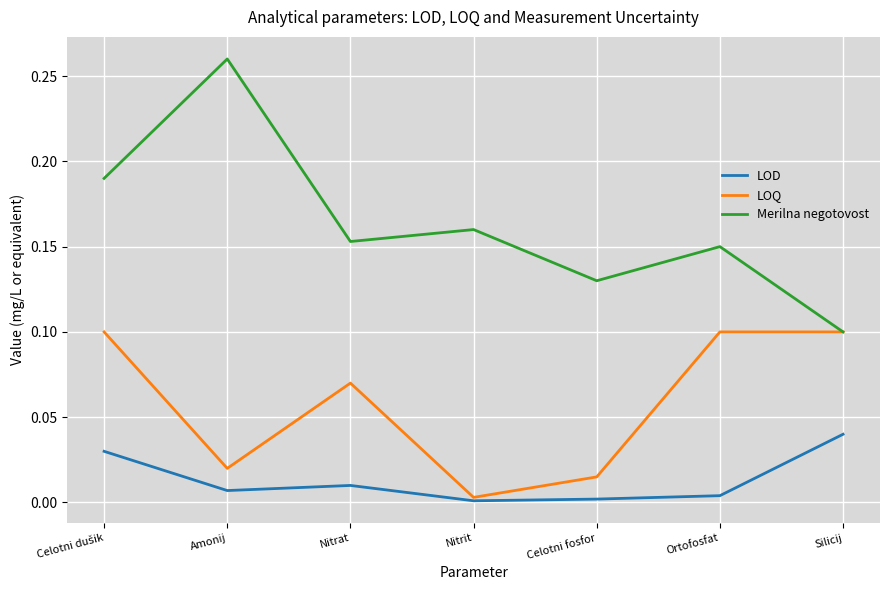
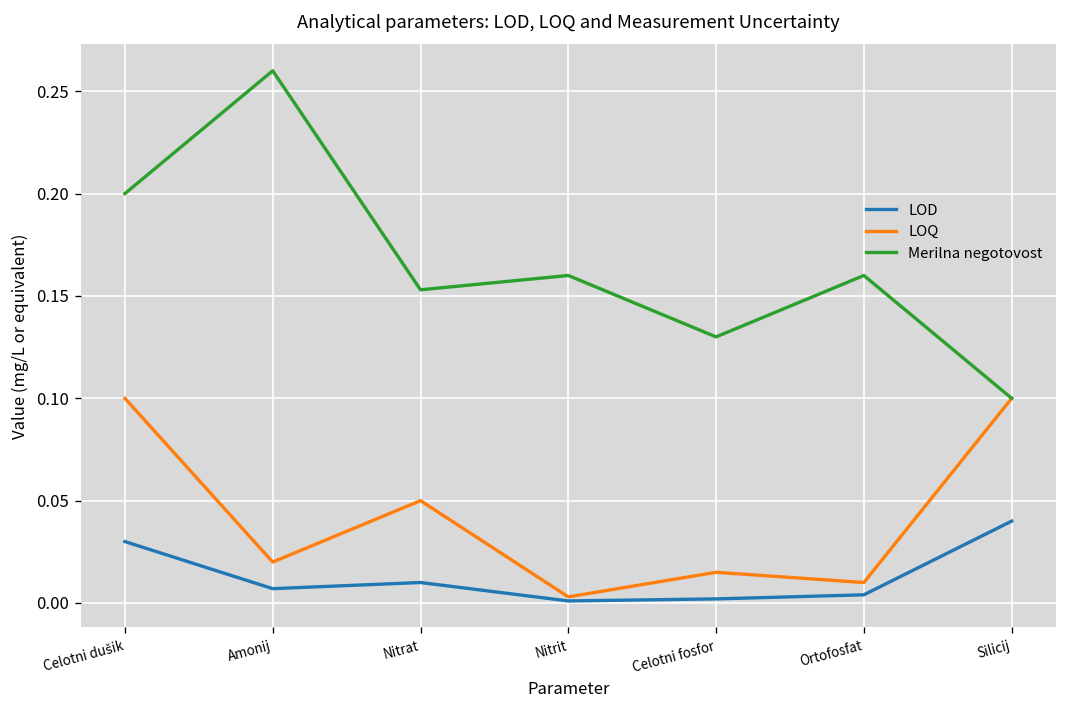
Merilna negotovost, Celotni dušik: 0.19 -> 0.20
LOQ, Nitrat: 0.07 -> 0.05
LOQ, Ortofosfat: 0.10 -> 0.01
Merilna negotovost, Ortofosfat: 0.15 -> 0.16
